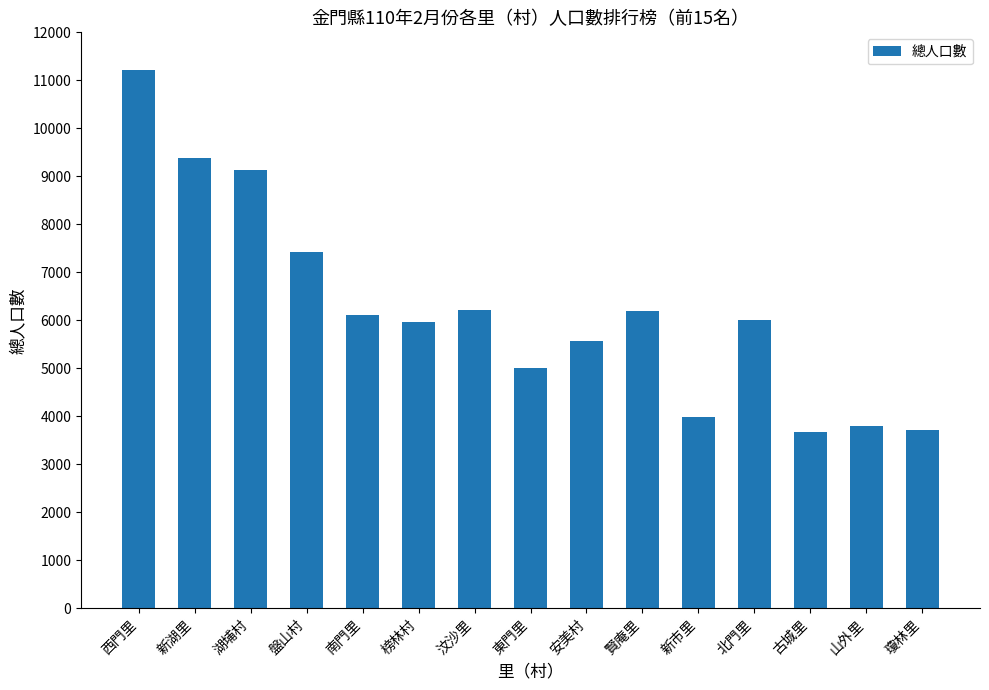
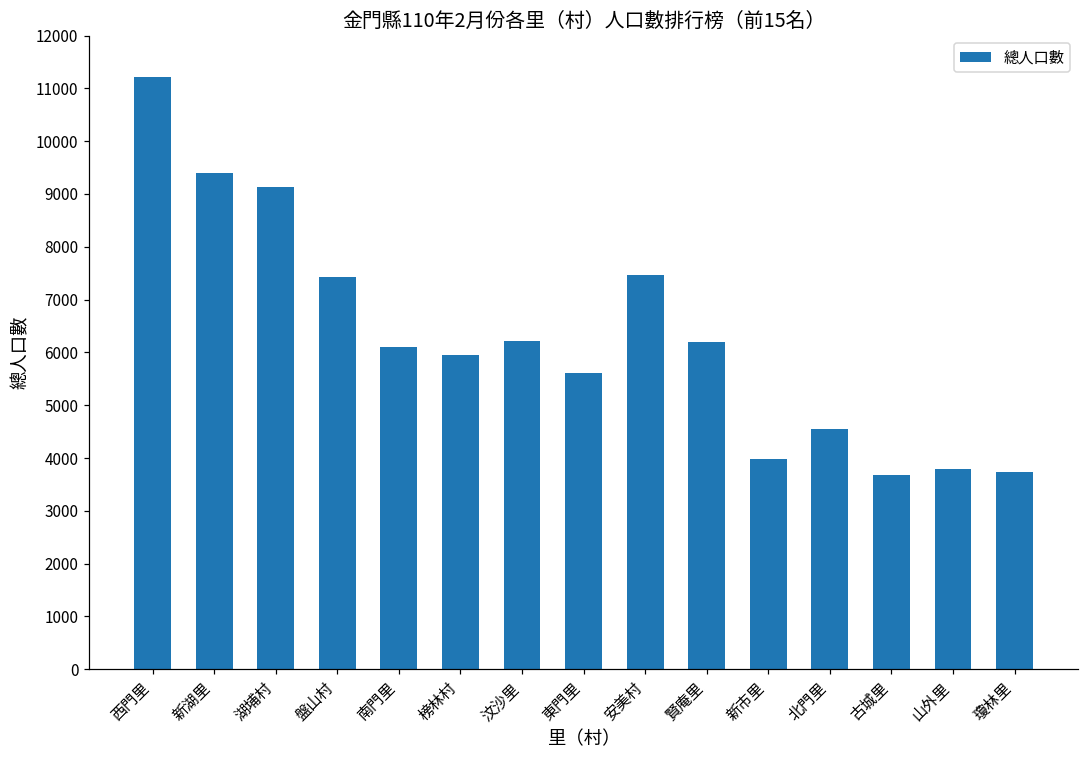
東門里: 5000 -> 5600
安美村: 5600 -> 7500
北門里: 6000 -> 4500
